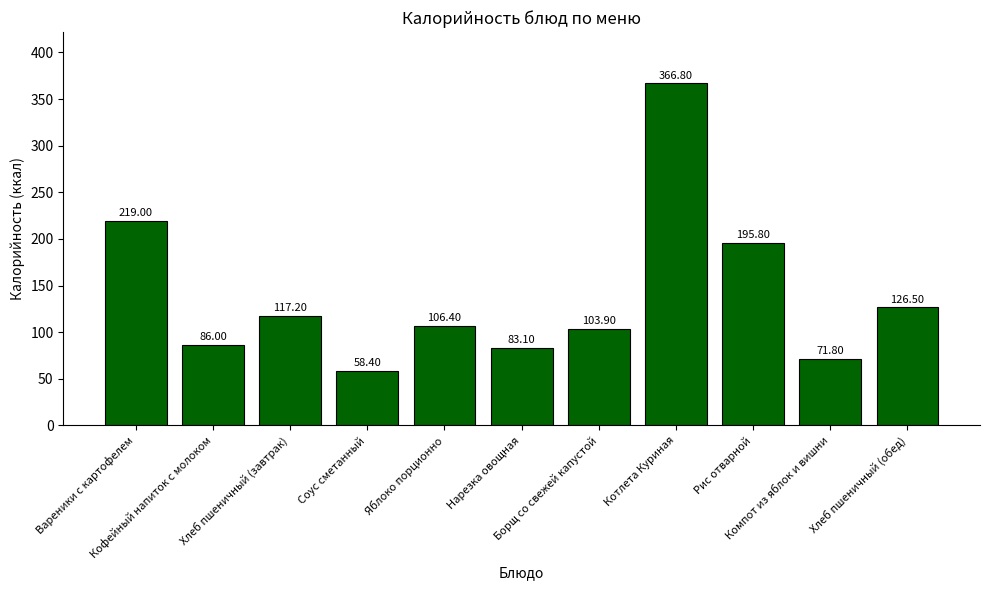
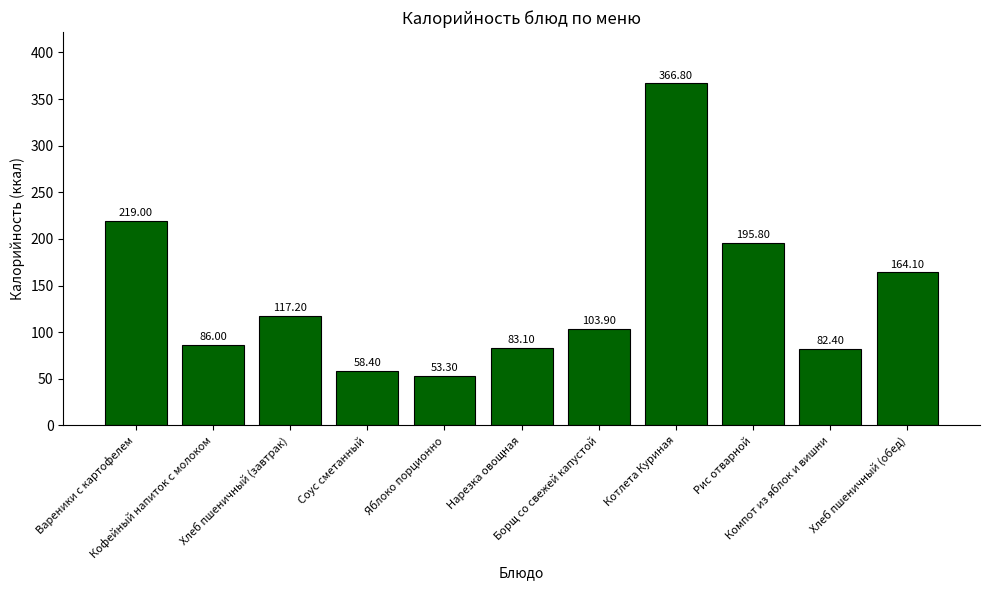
Яблоко порционно: 106.40 -> 53.30
Компот из яблок и вишни: 71.80 -> 82.40
Хлеб пшеничный (обед): 126.50 -> 164.10
